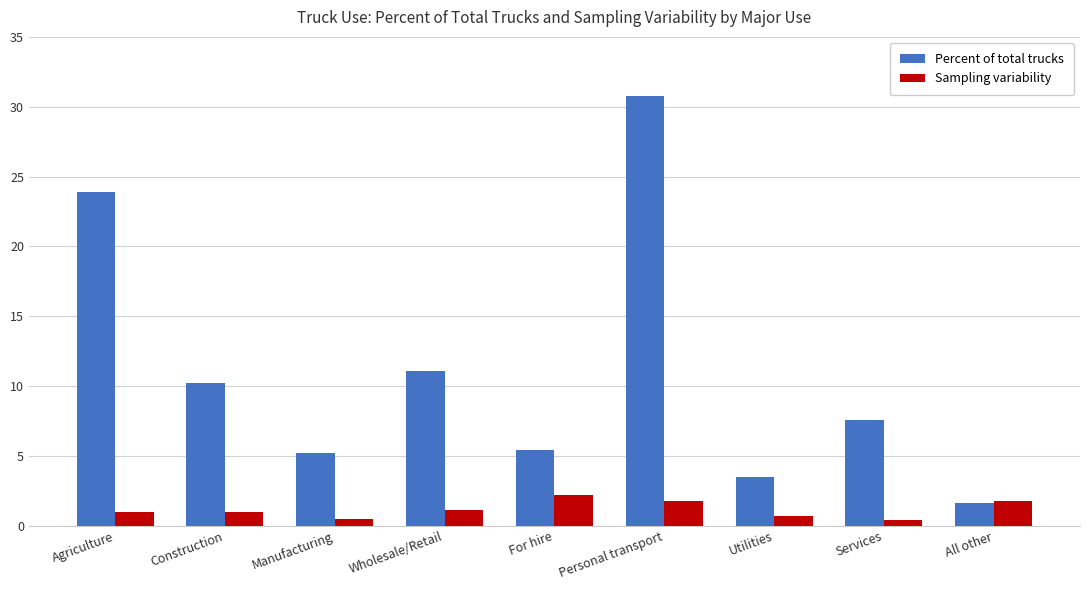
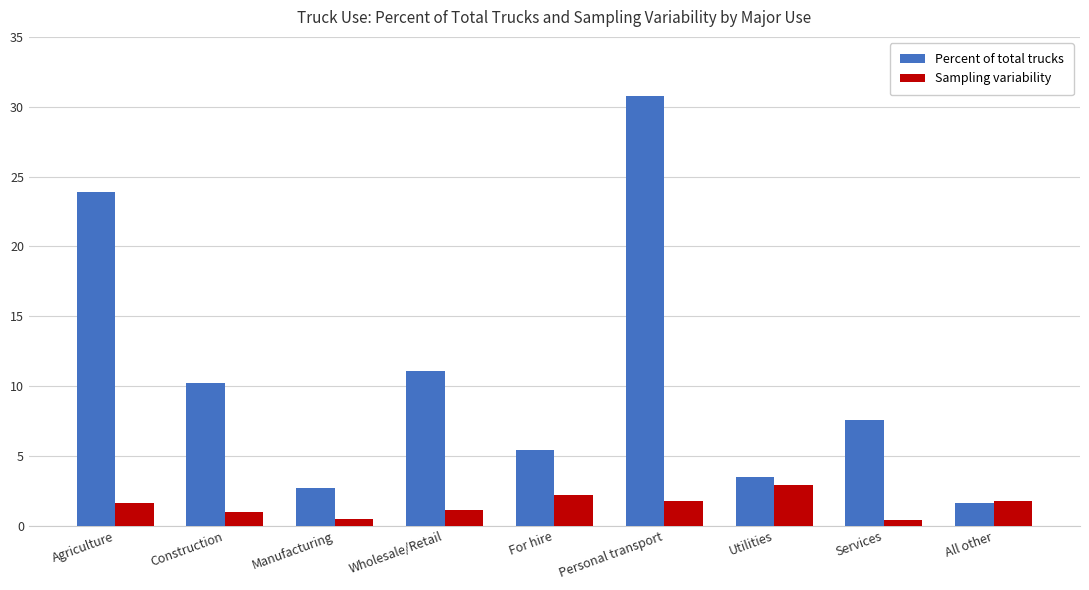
Sampling variability, Agriculture: 1.0 -> 1.6
Percent of total trucks, Manufacturing: 5.2 -> 2.7
Sampling variability, Utilities: 0.7 -> 2.9
